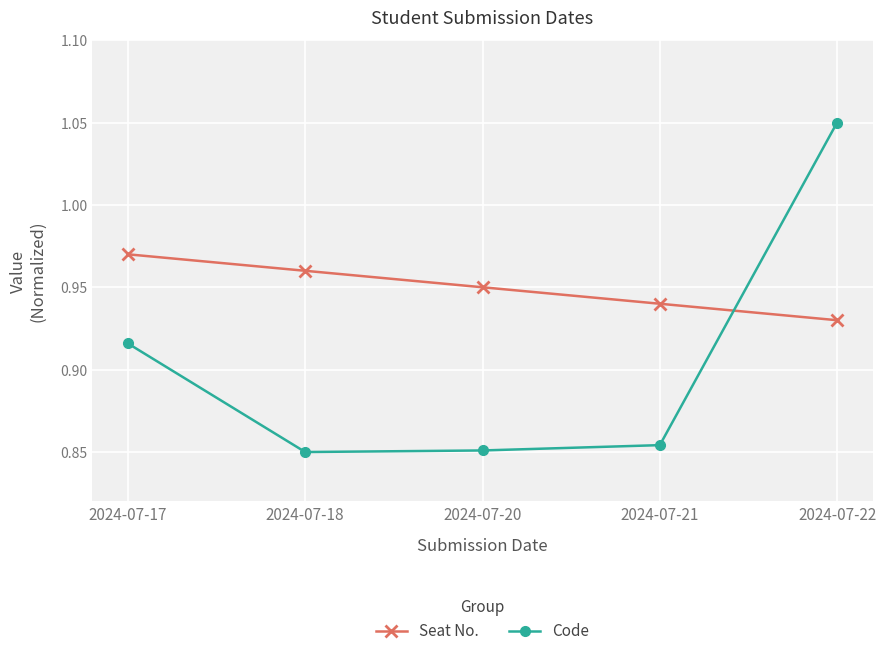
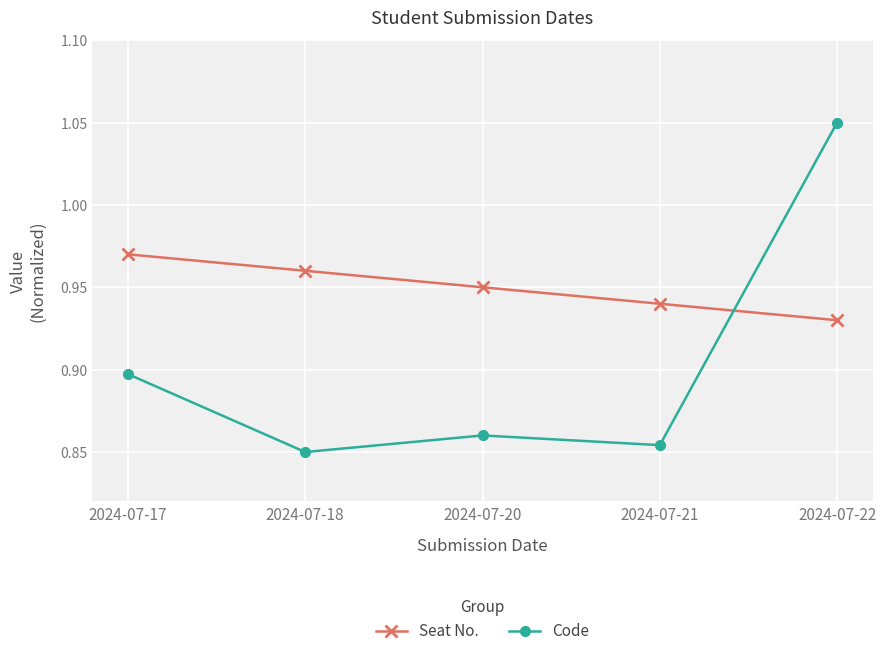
Code, 2024-07-17: 0.916 -> 0.897
Code, 2024-07-20: 0.851 -> 0.860
